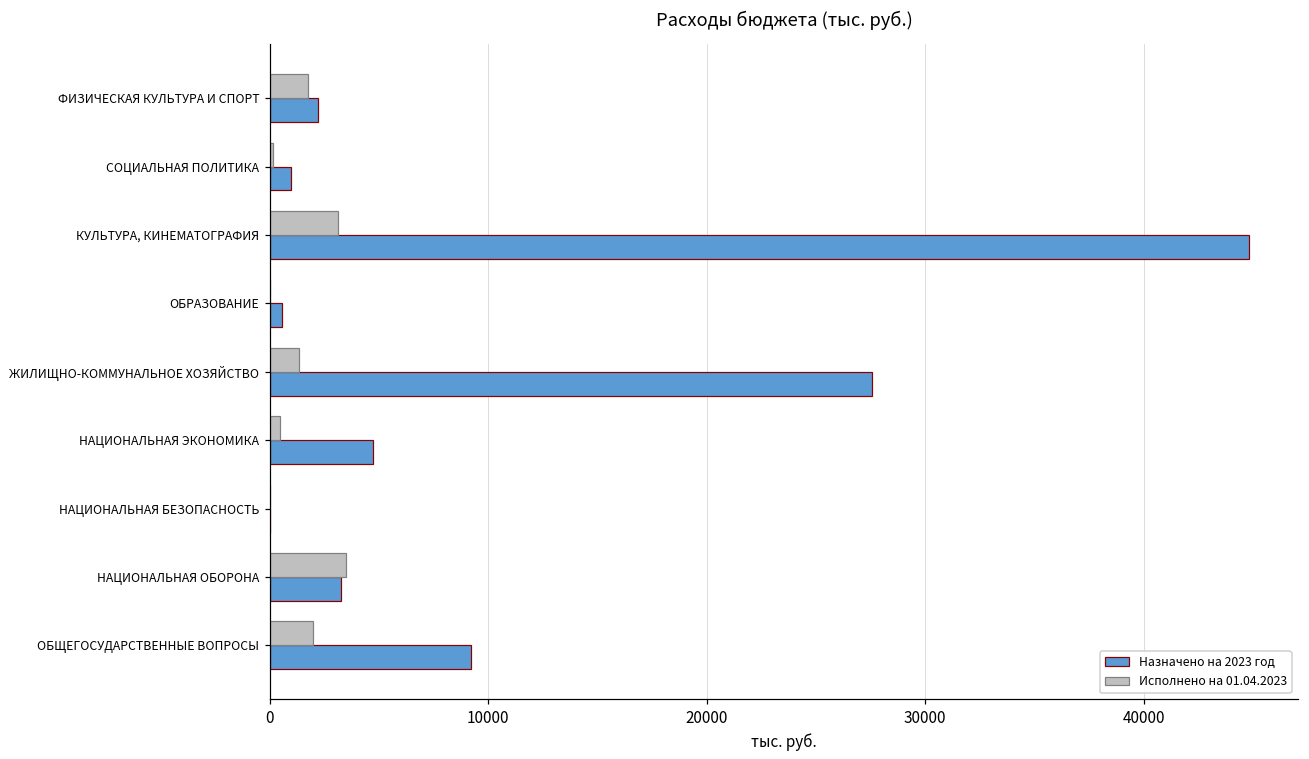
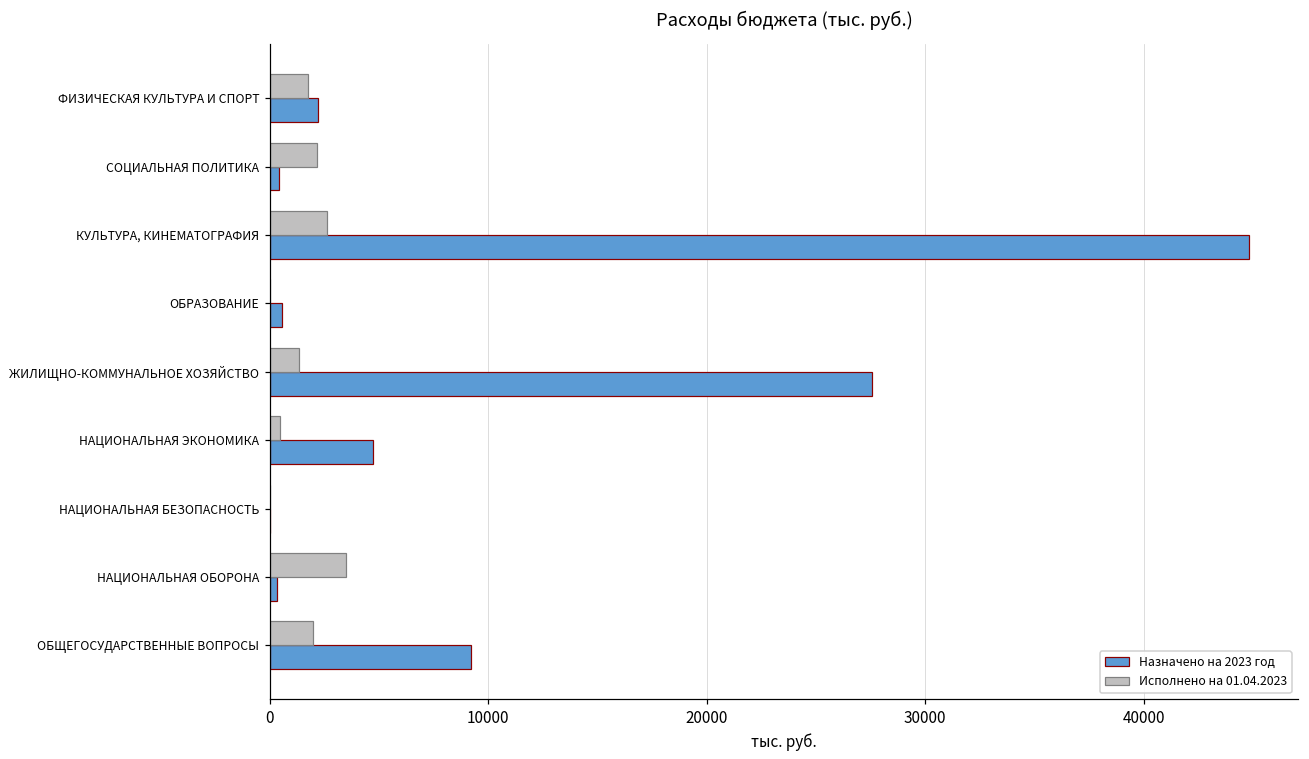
Исполнено на 01.04.2023, СОЦИАЛЬНАЯ ПОЛИТИКА: 200 -> 2100
Назначено на 2023 год, СОЦИАЛЬНАЯ ПОЛИТИКА: 1000 -> 400
Исполнено на 01.04.2023, КУЛЬТУРА, КИНЕМАТОГРАФИЯ: 3100 -> 2600
Назначено на 2023 год, НАЦИОНАЛЬНАЯ ОБОРОНА: 3200 -> 300
